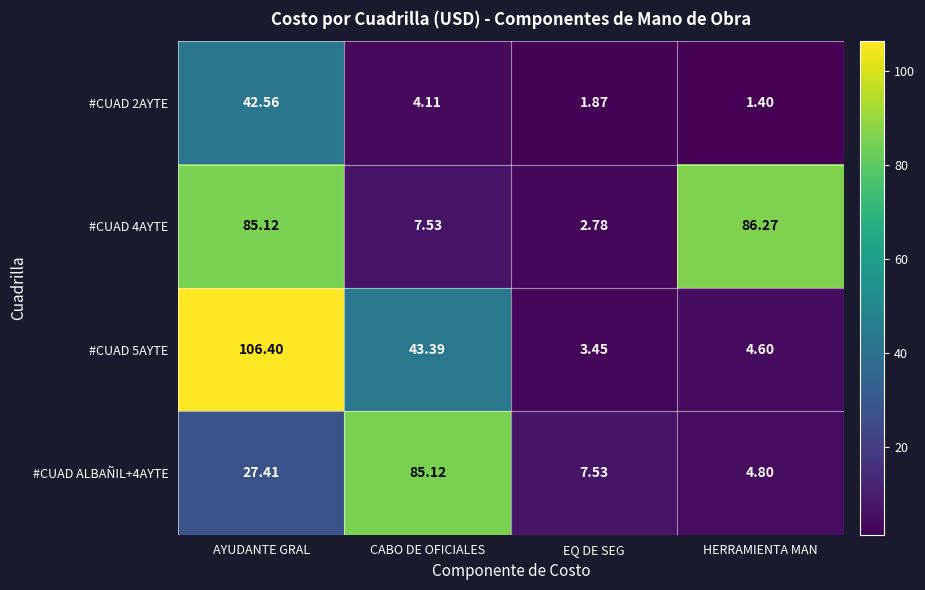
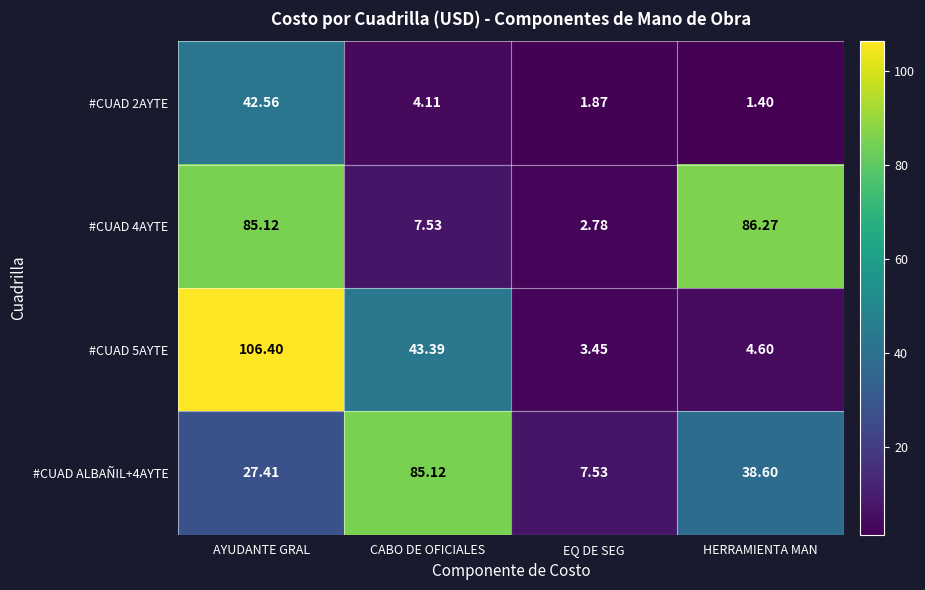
#CUAD ALBAÑIL+4AYTE, HERRAMIENTA MAN: 4.80 -> 38.60
